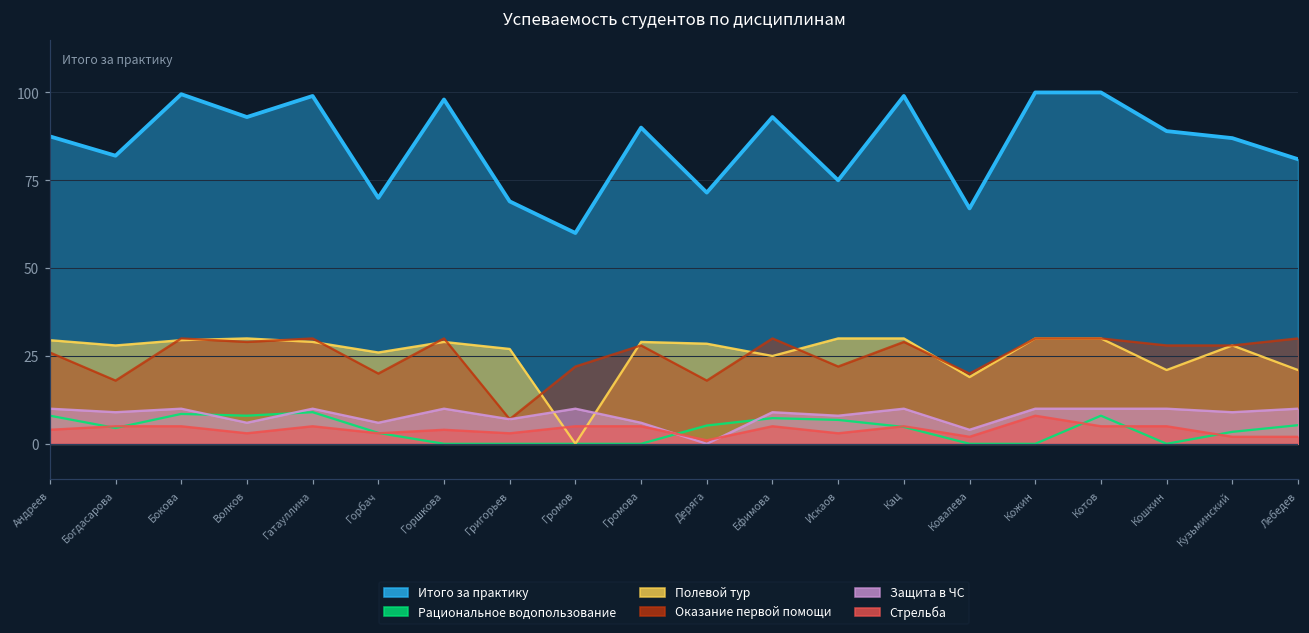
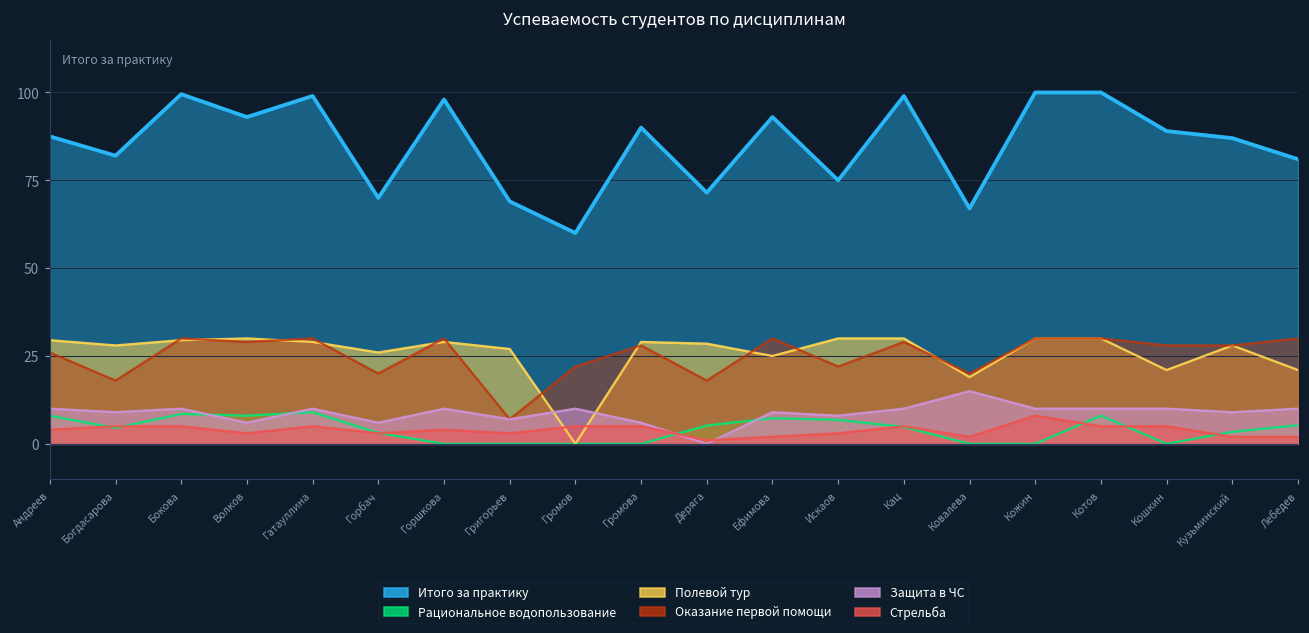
Стрельба, Ефимова: 5 -> 2
Защита в ЧС, Ковалева: 4 -> 15
